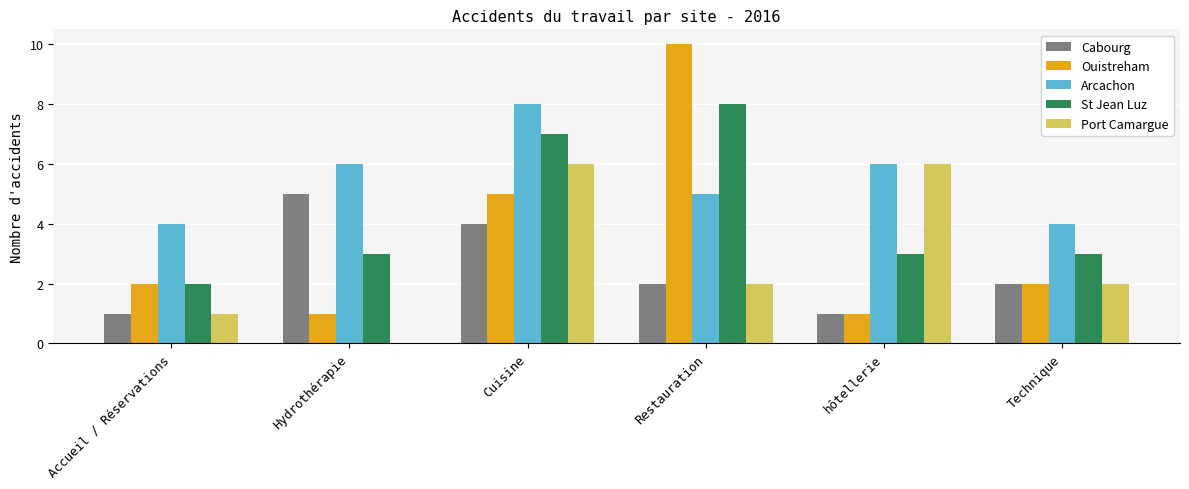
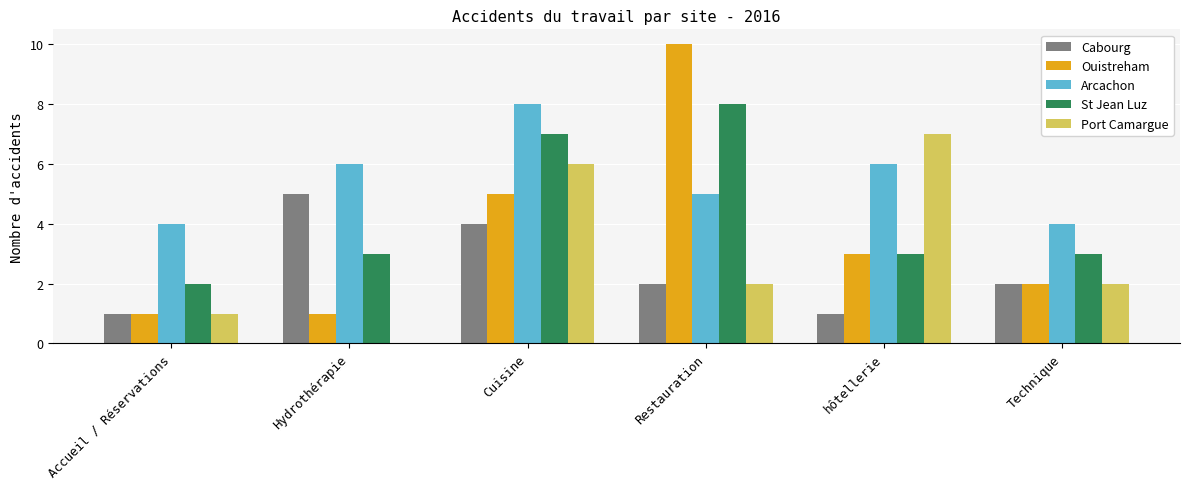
Ouistreham, Accueil / Réservations: 2 -> 1
Ouistreham, hôtellerie: 1 -> 3
Port Camargue, hôtellerie: 6 -> 7
